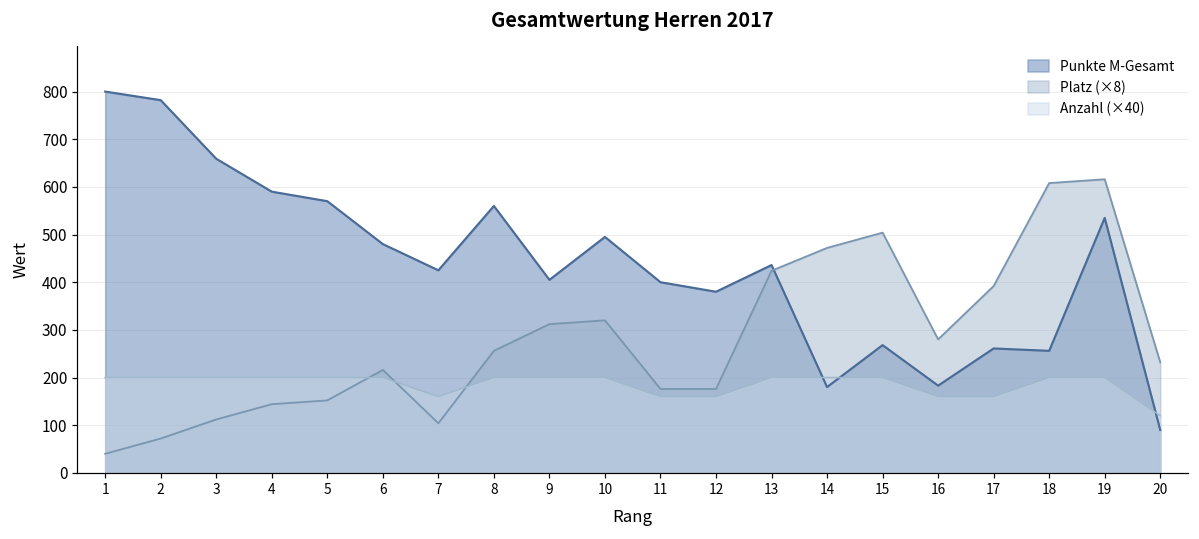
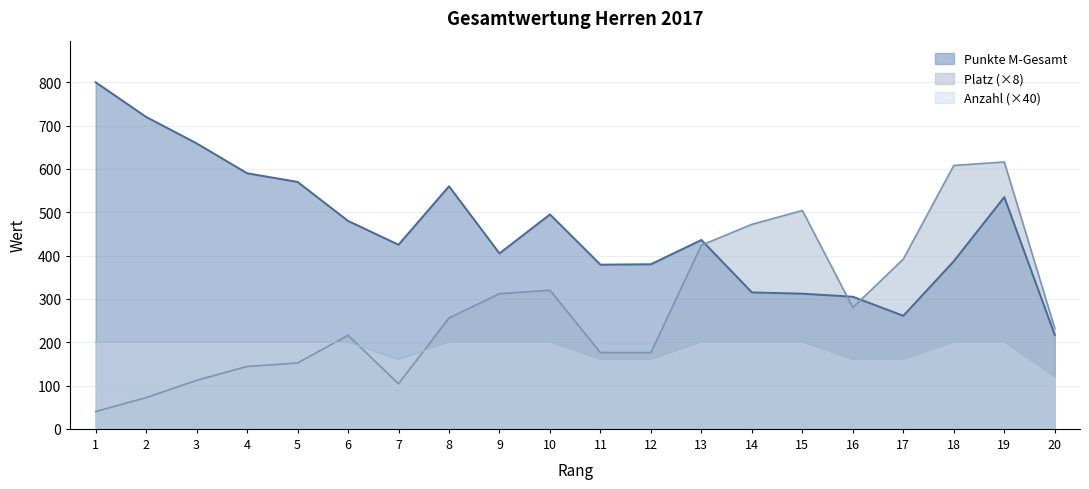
Punkte M-Gesamt, 2: 780 -> 720
Punkte M-Gesamt, 11: 400 -> 380
Punkte M-Gesamt, 14: 180 -> 320
Punkte M-Gesamt, 15: 270 -> 310
Punkte M-Gesamt, 16: 180 -> 310
Punkte M-Gesamt, 18: 260 -> 390
Punkte M-Gesamt, 20: 90 -> 220
